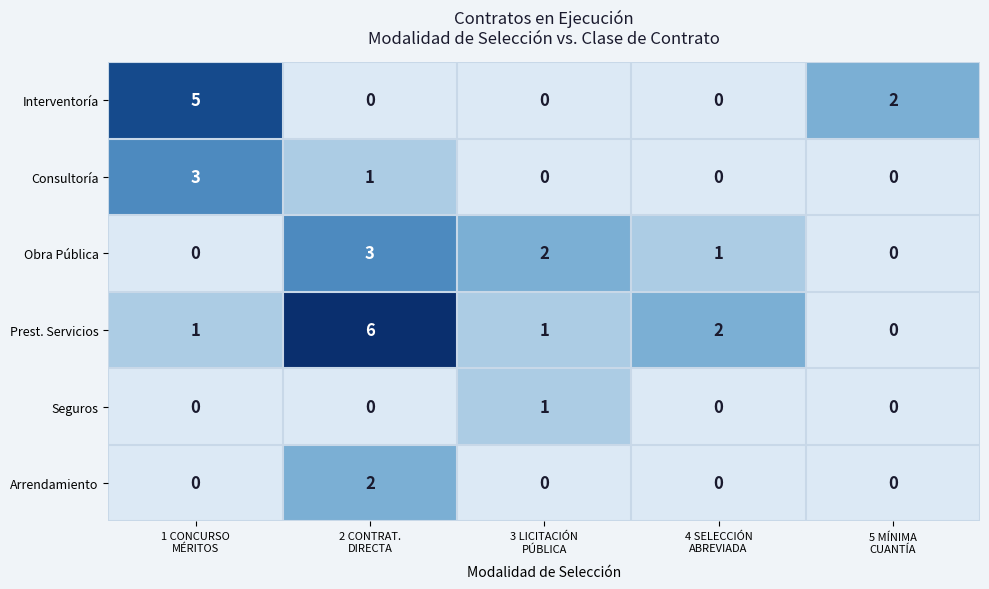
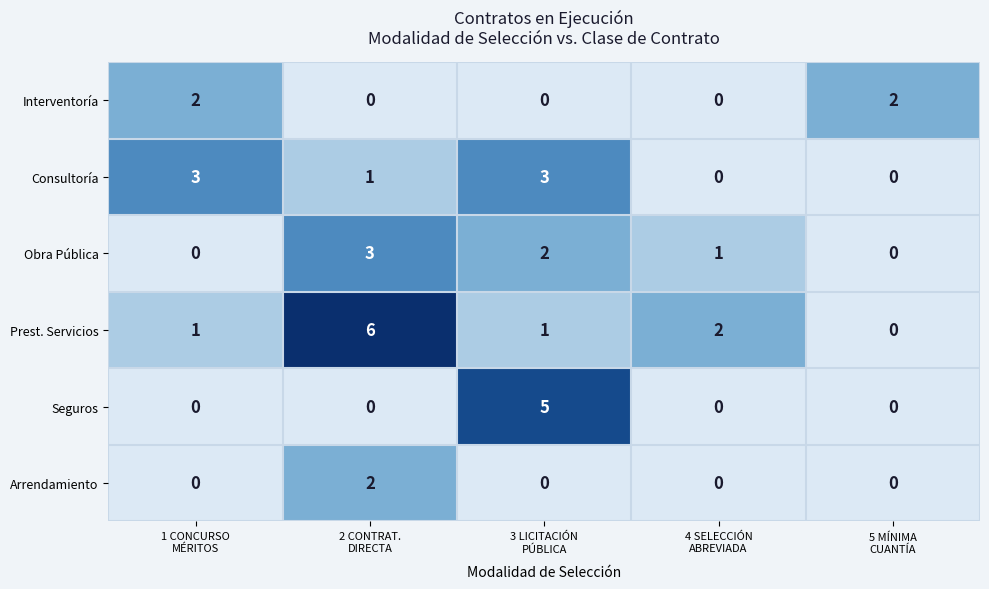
Interventoría, 1 CONCURSO MÉRITOS: 5 -> 2
Consultoría, 3 LICITACIÓN PÚBLICA: 0 -> 3
Seguros, 3 LICITACIÓN PÚBLICA: 1 -> 5
